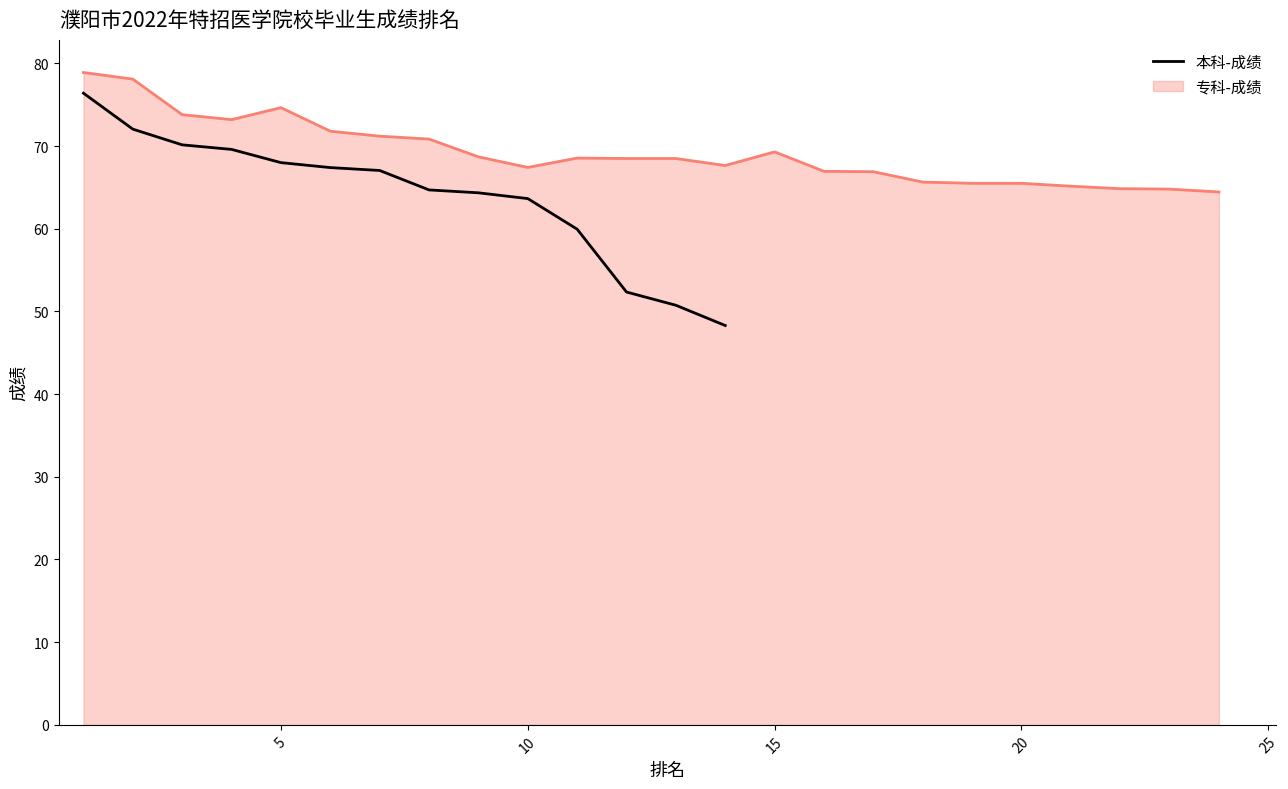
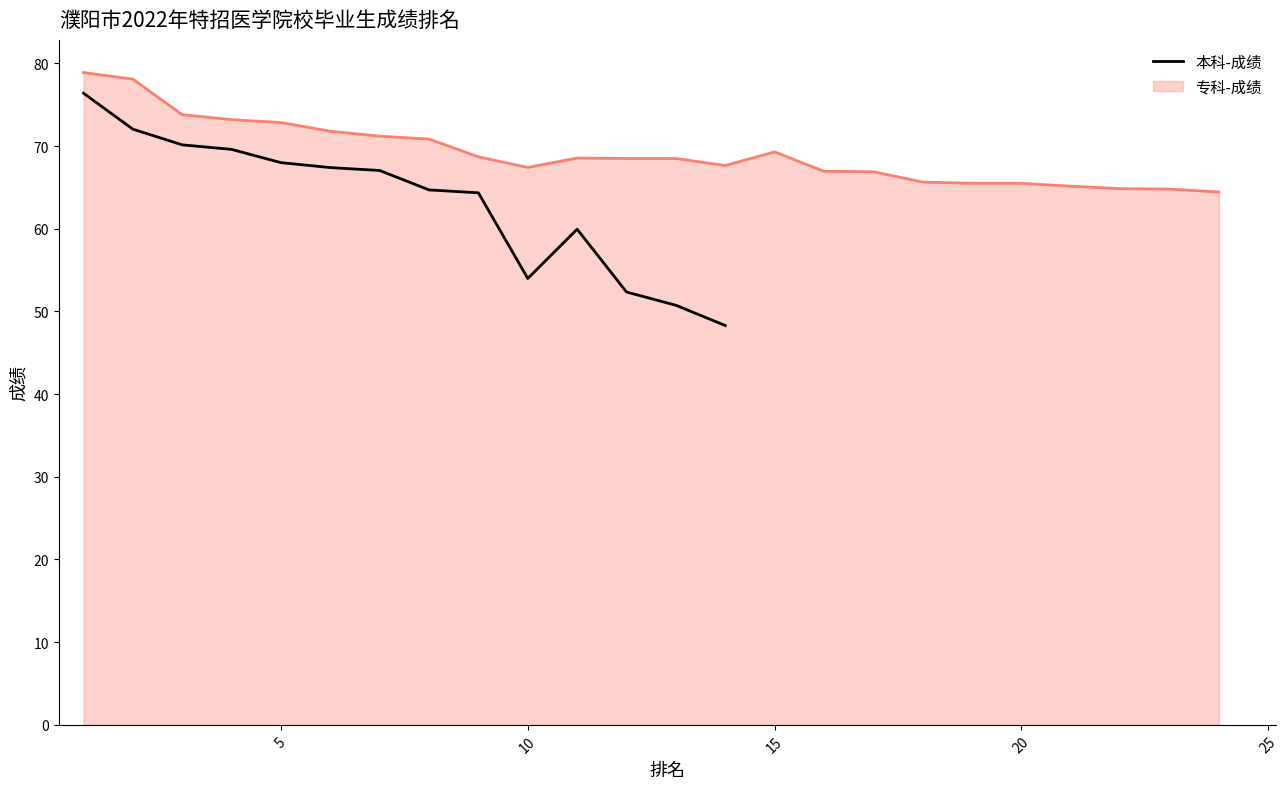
专科-成绩, 5: 75 -> 73
本科-成绩, 10: 64 -> 54
